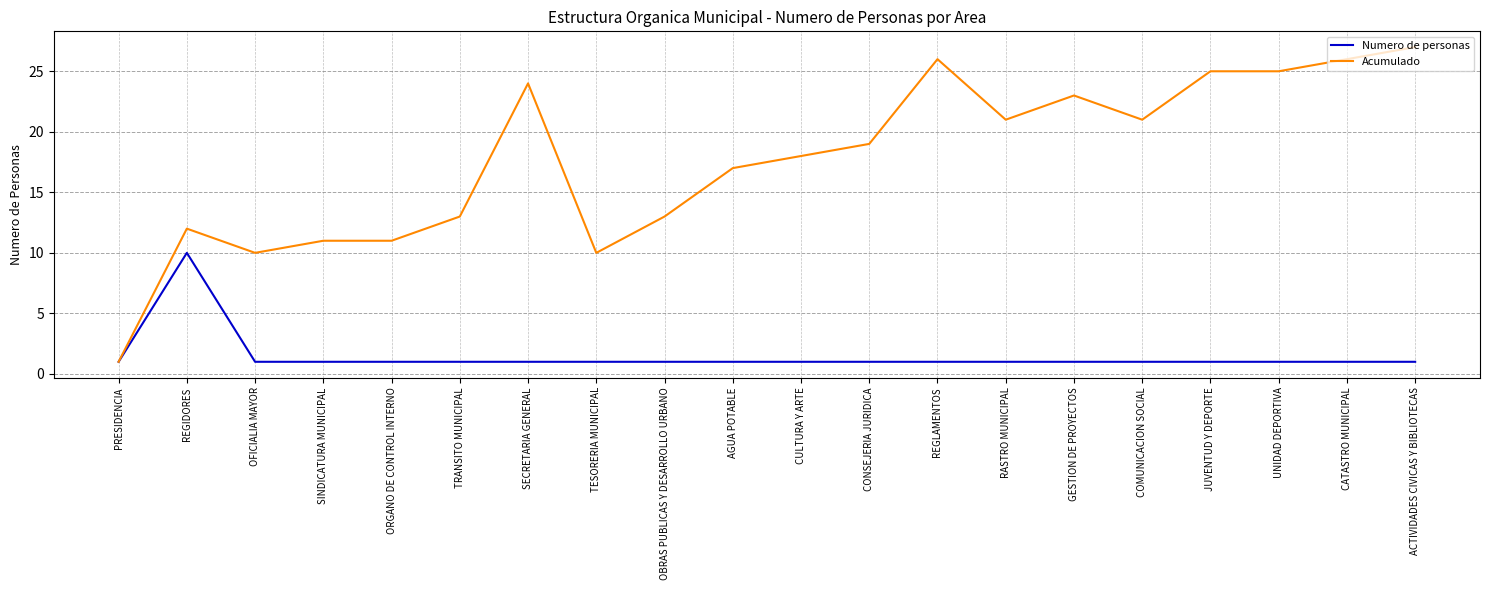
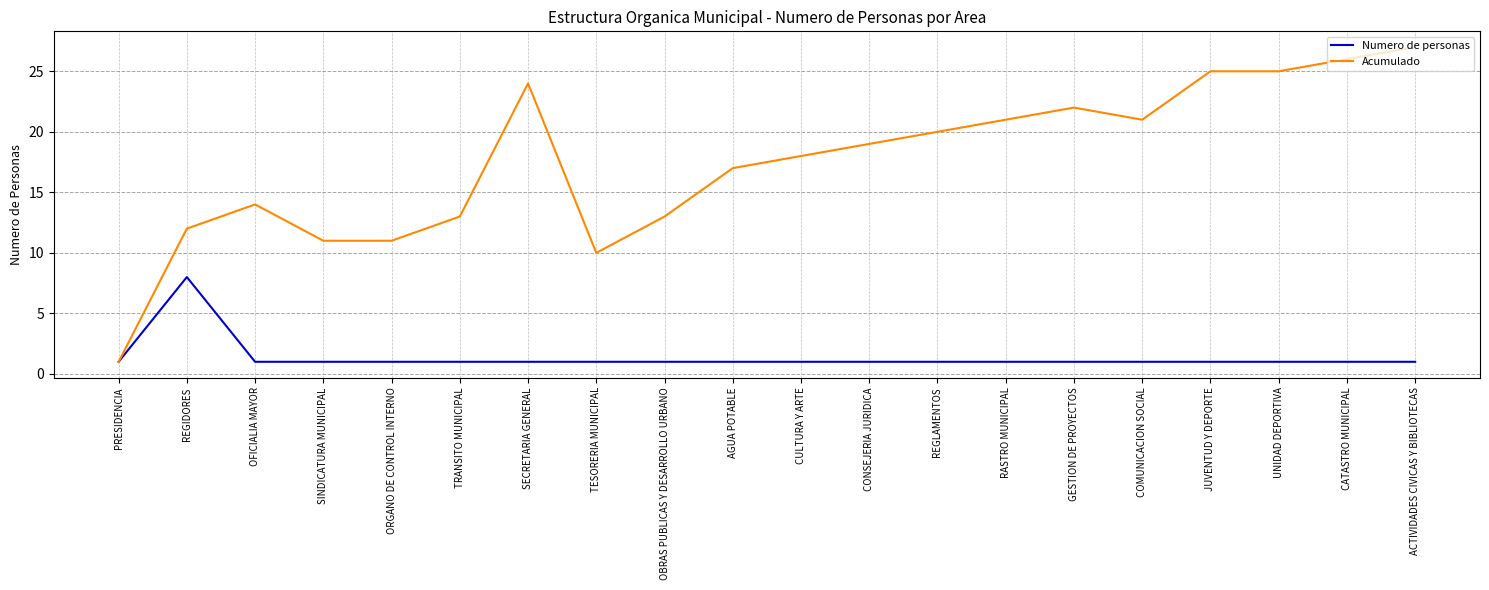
Numero de personas, REGIDORES: 10 -> 8
Acumulado, OFICIALIA MAYOR: 10 -> 14
Acumulado, REGLAMENTOS: 26 -> 20
Acumulado, GESTION DE PROYECTOS: 23 -> 22
